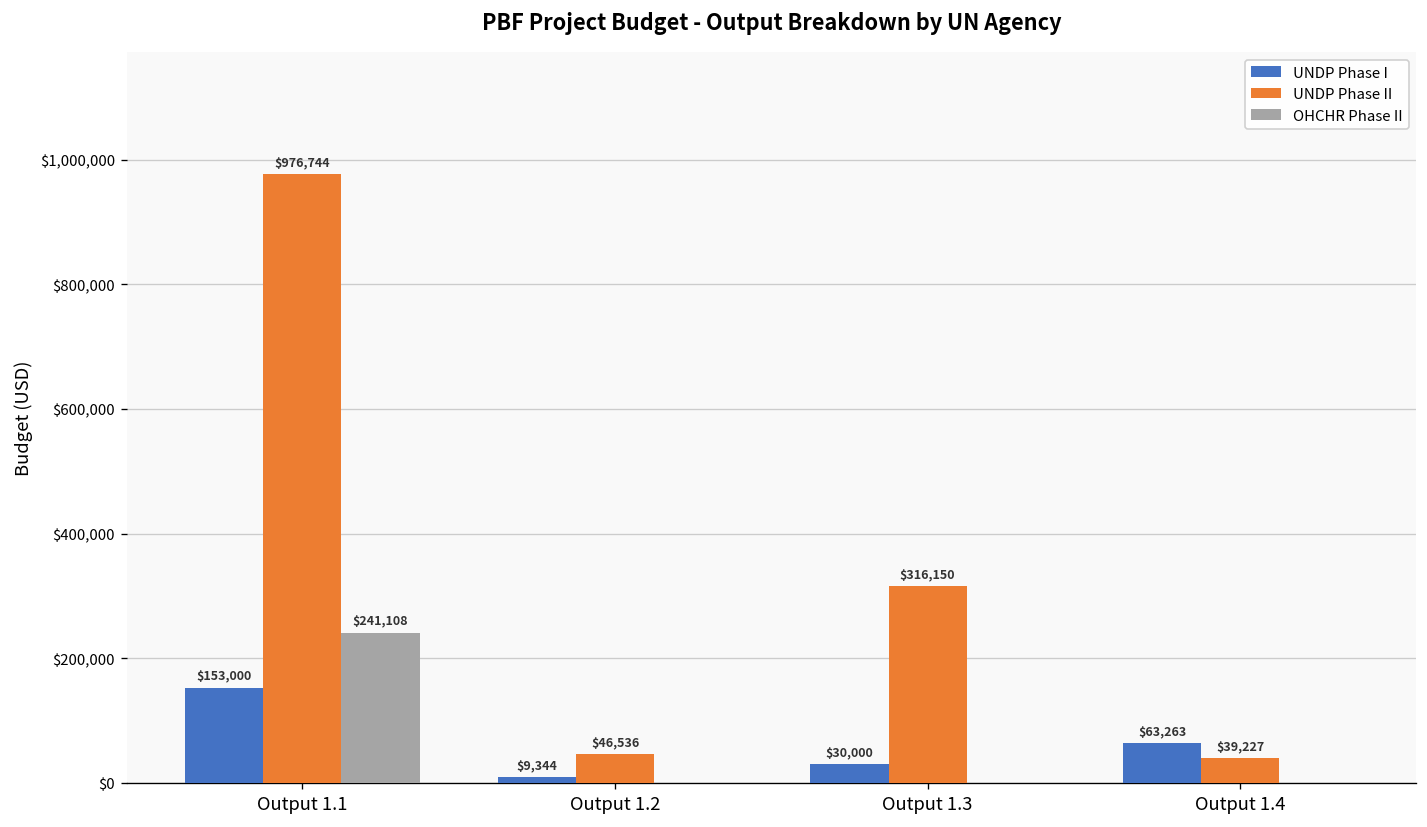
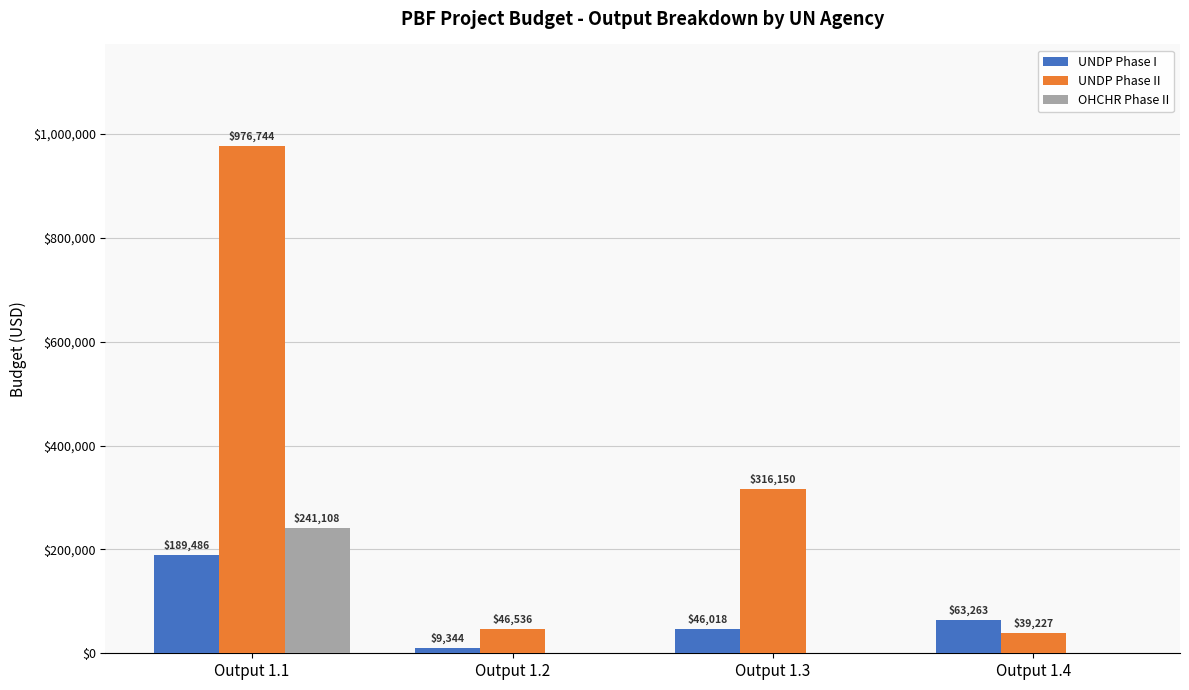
UNDP Phase I, Output 1.1: $153,000 -> $189,486
UNDP Phase I, Output 1.3: $30,000 -> $46,018
